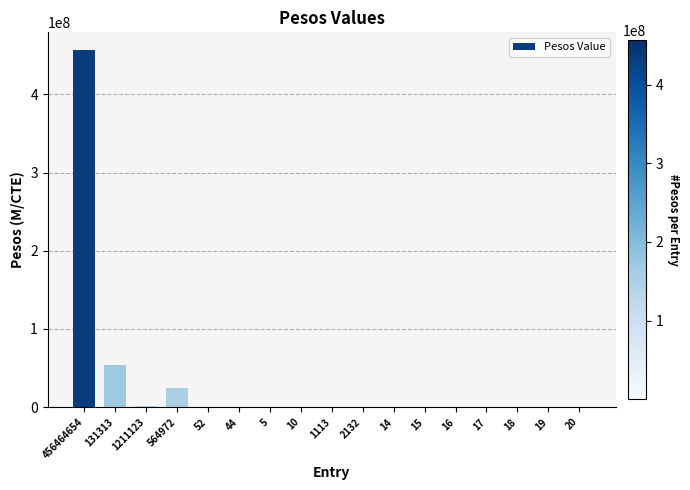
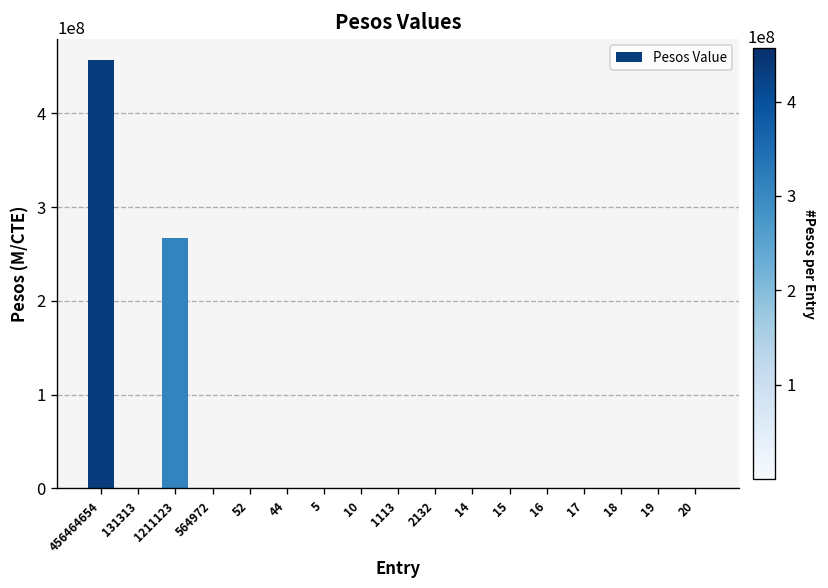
131313: 50000000 -> 0
1211123: 0 -> 270000000
564972: 20000000 -> 0
